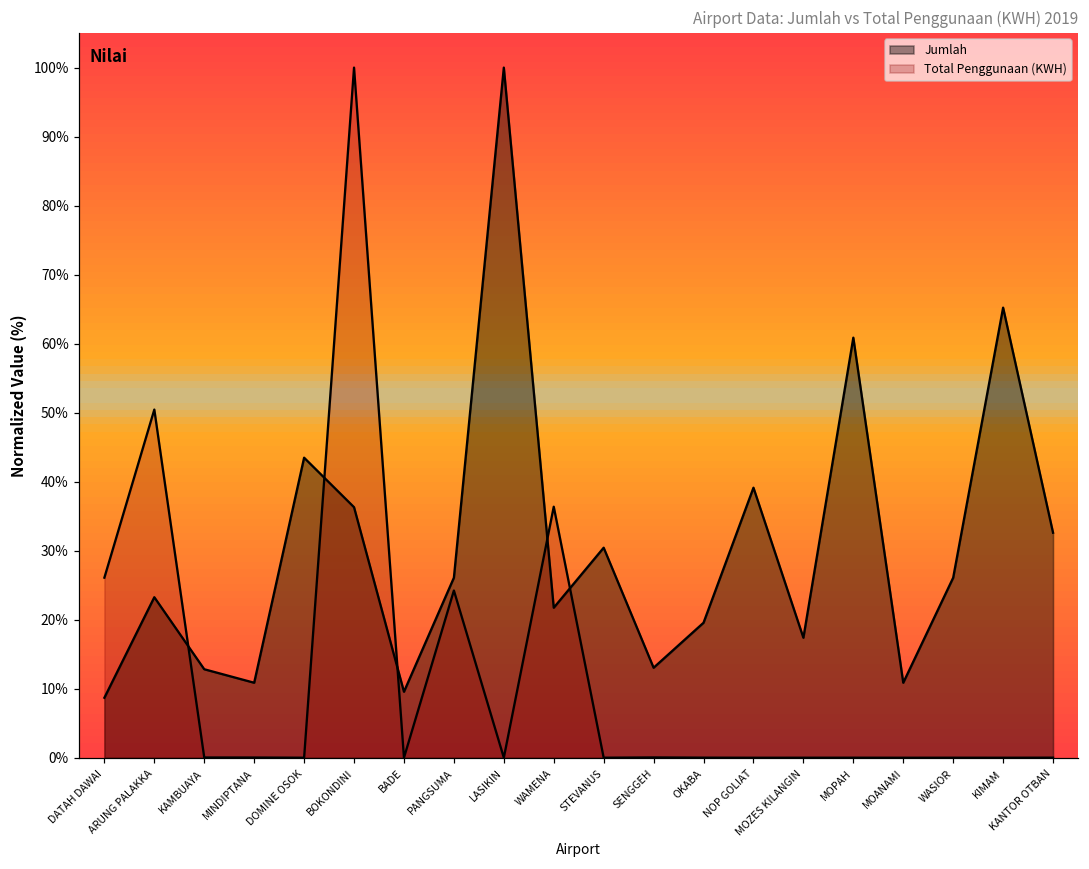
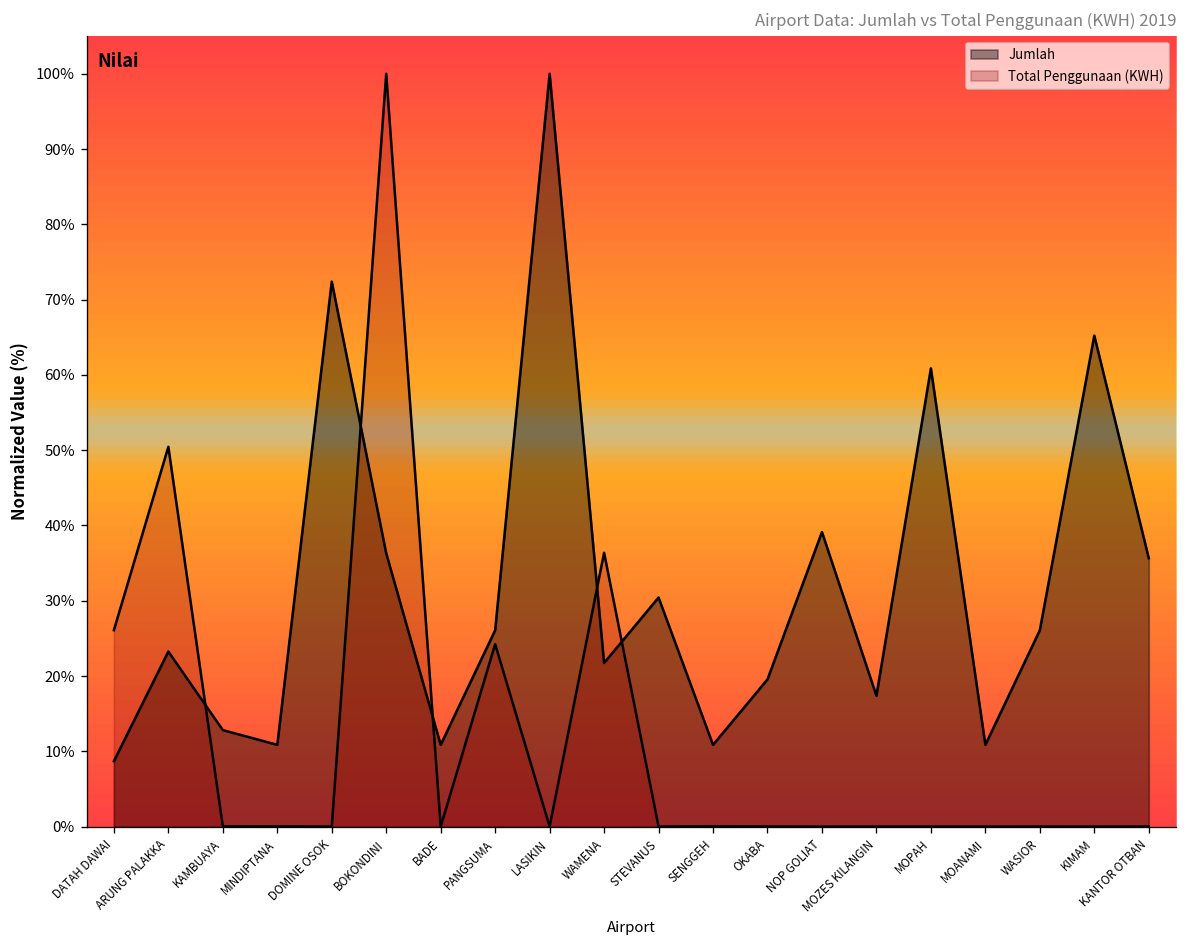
Jumlah, DOMINE OSOK: 43% -> 72%
Jumlah, BADE: 10% -> 11%
Jumlah, SENGGEH: 13% -> 11%
Jumlah, KANTOR OTBAN: 33% -> 36%
